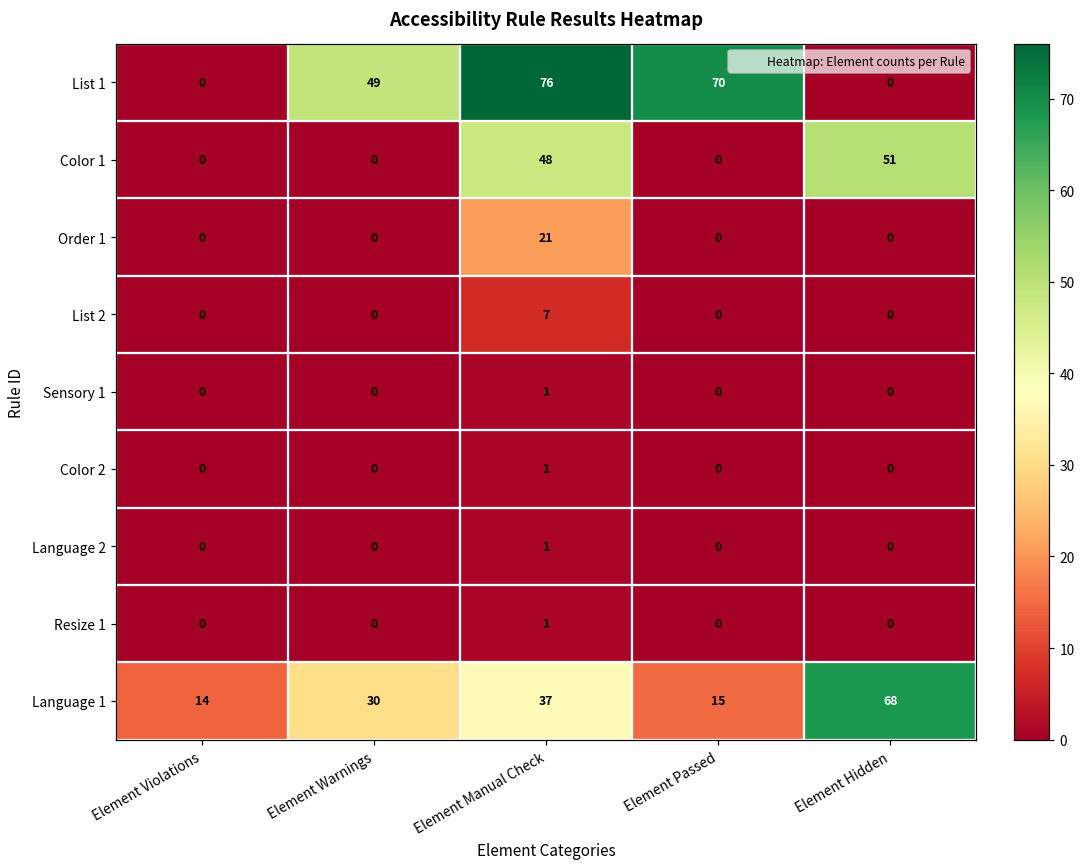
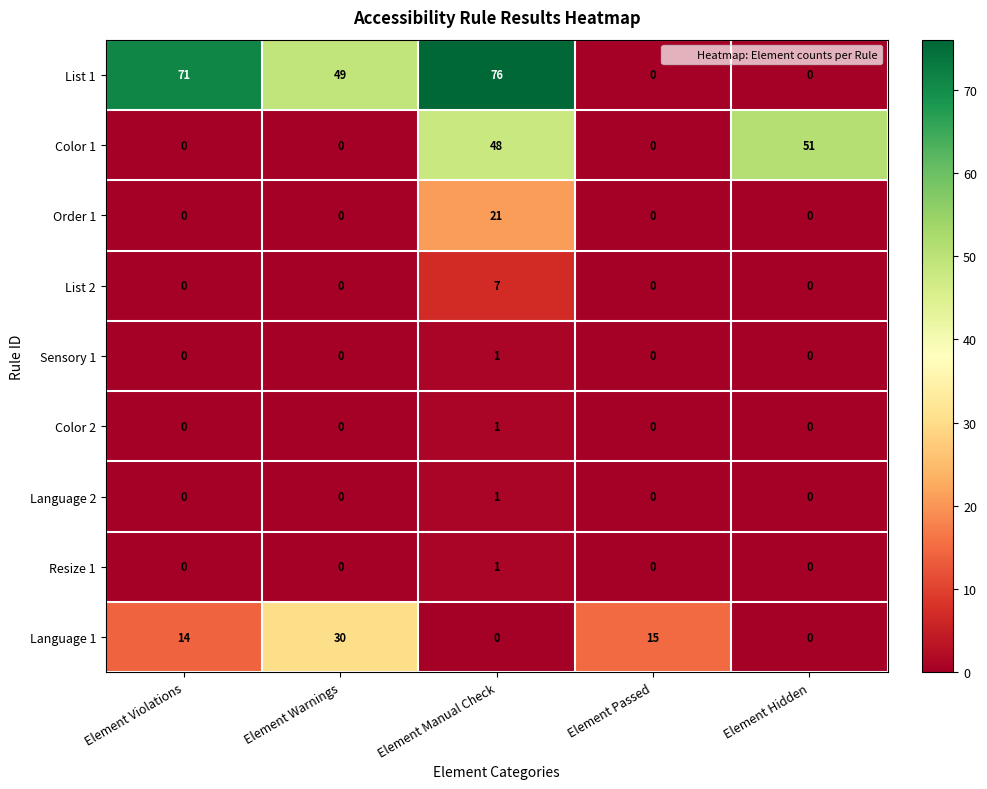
List 1, Element Violations: 0 -> 71
List 1, Element Passed: 70 -> 0
Language 1, Element Manual Check: 37 -> 0
Language 1, Element Hidden: 68 -> 0
